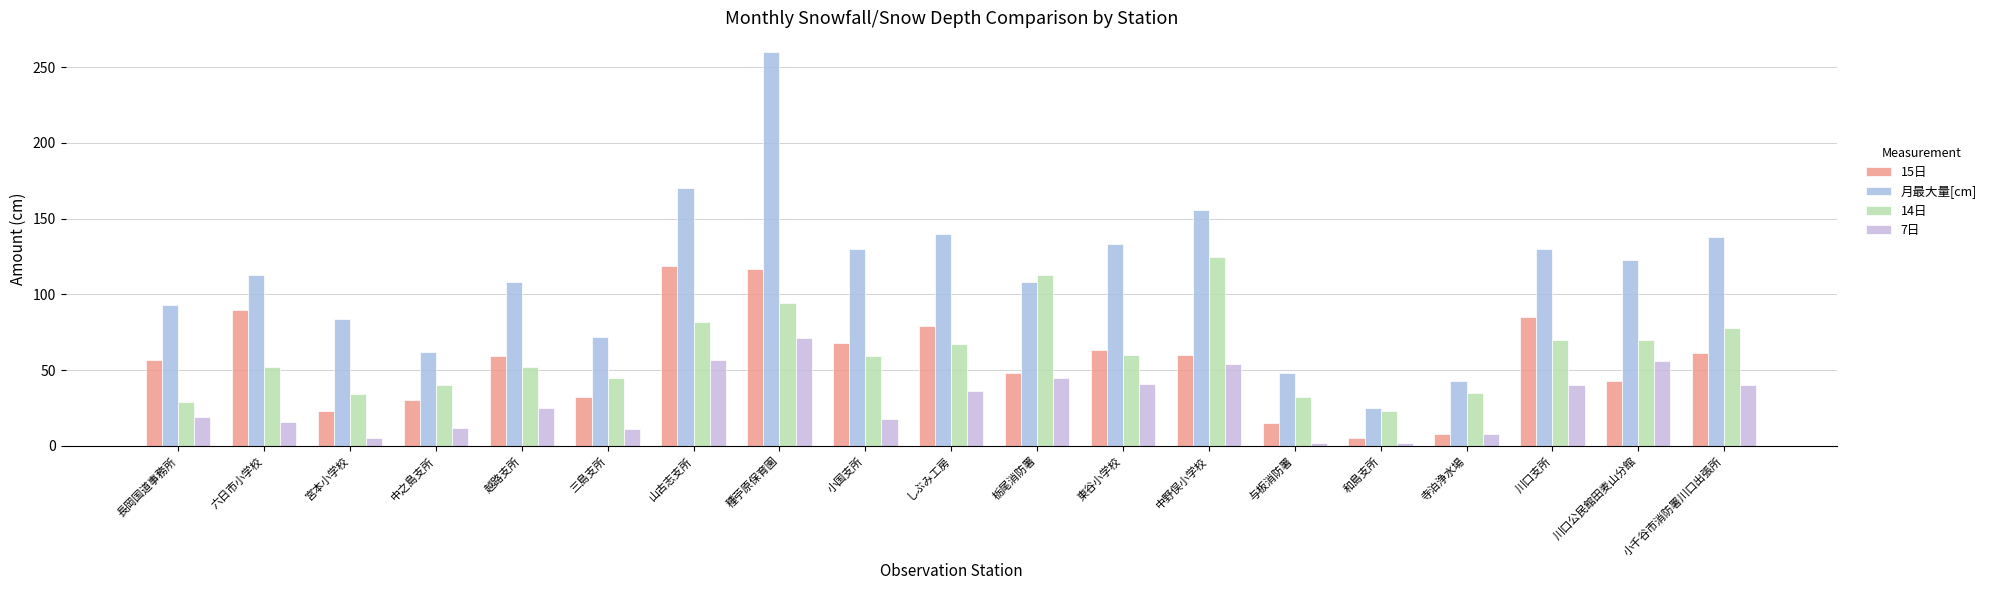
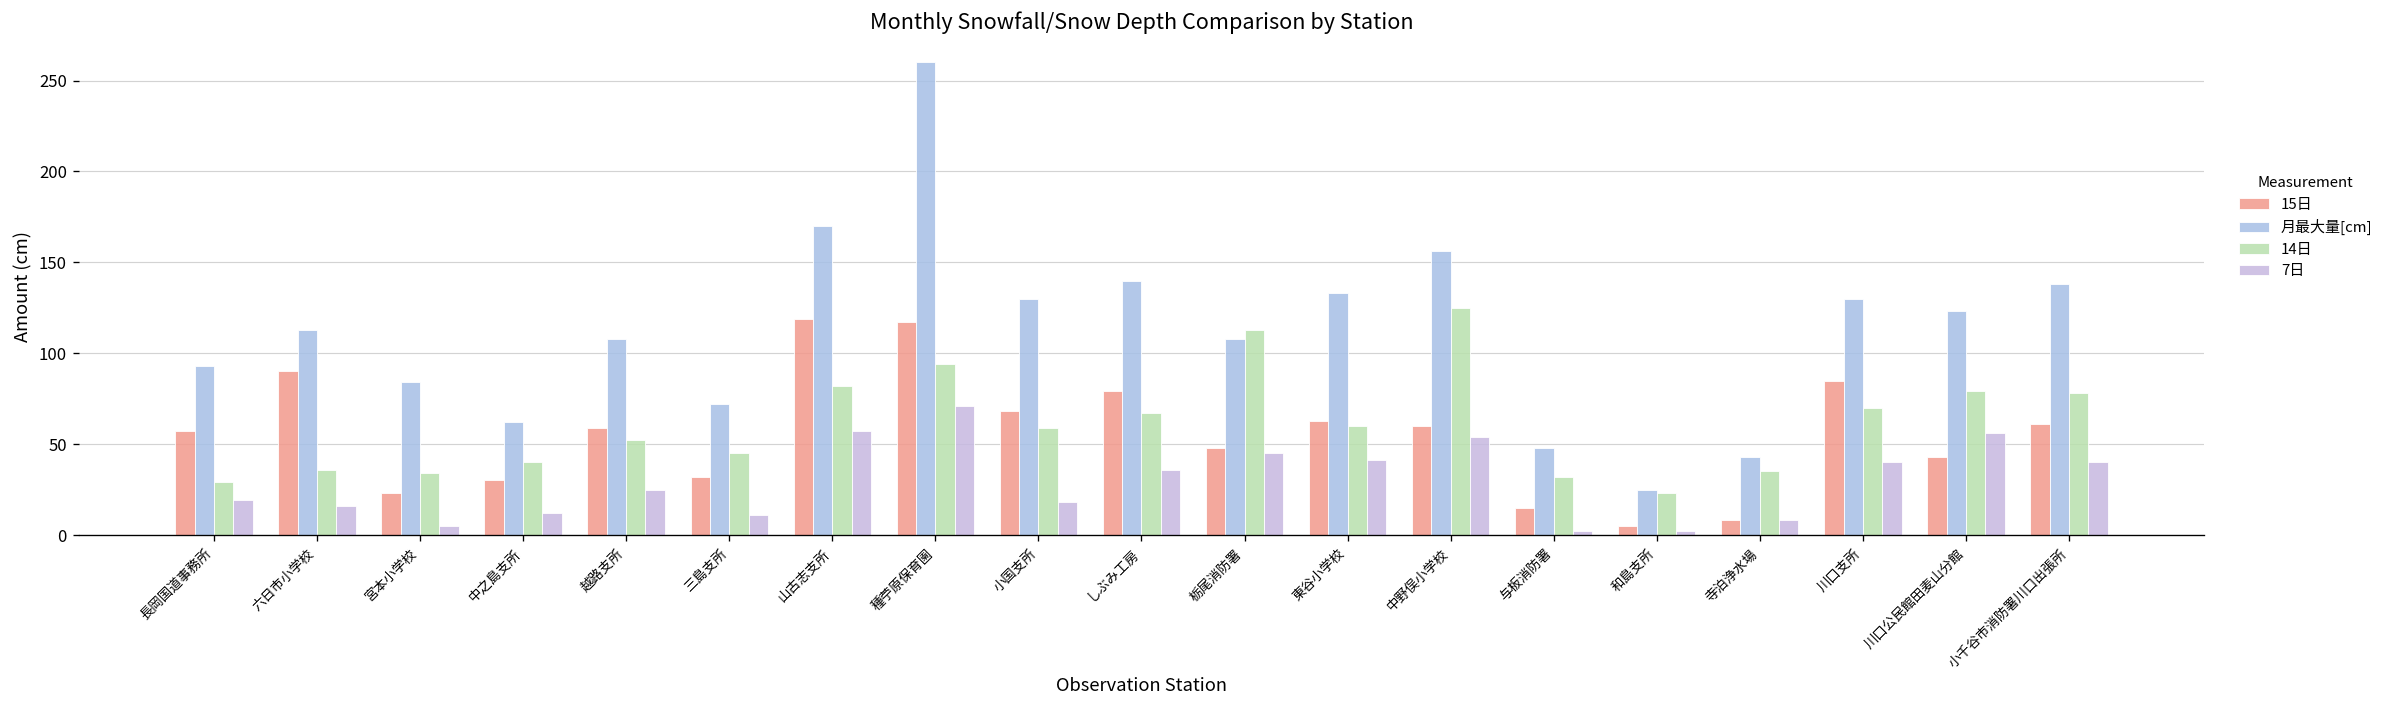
14日, 六日市小学校: 52 -> 36
14日, 川口公民館田麦山分館: 70 -> 79
